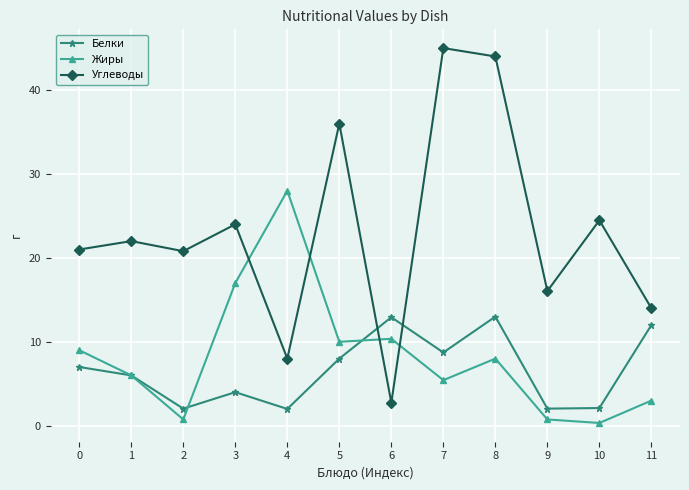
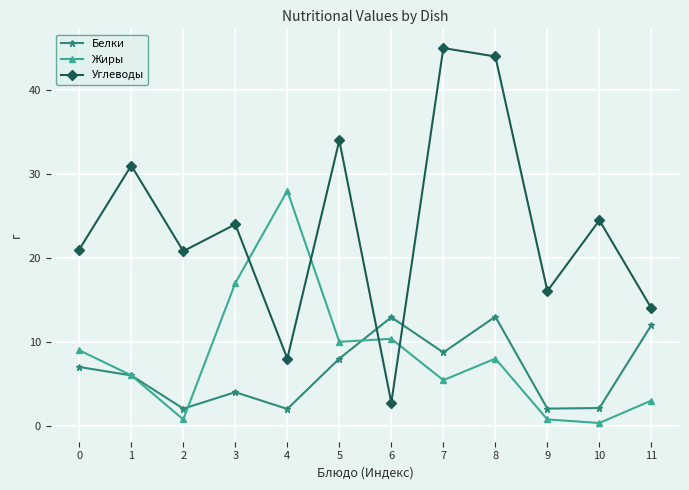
Углеводы, 1: 22 -> 31
Углеводы, 5: 36 -> 34
